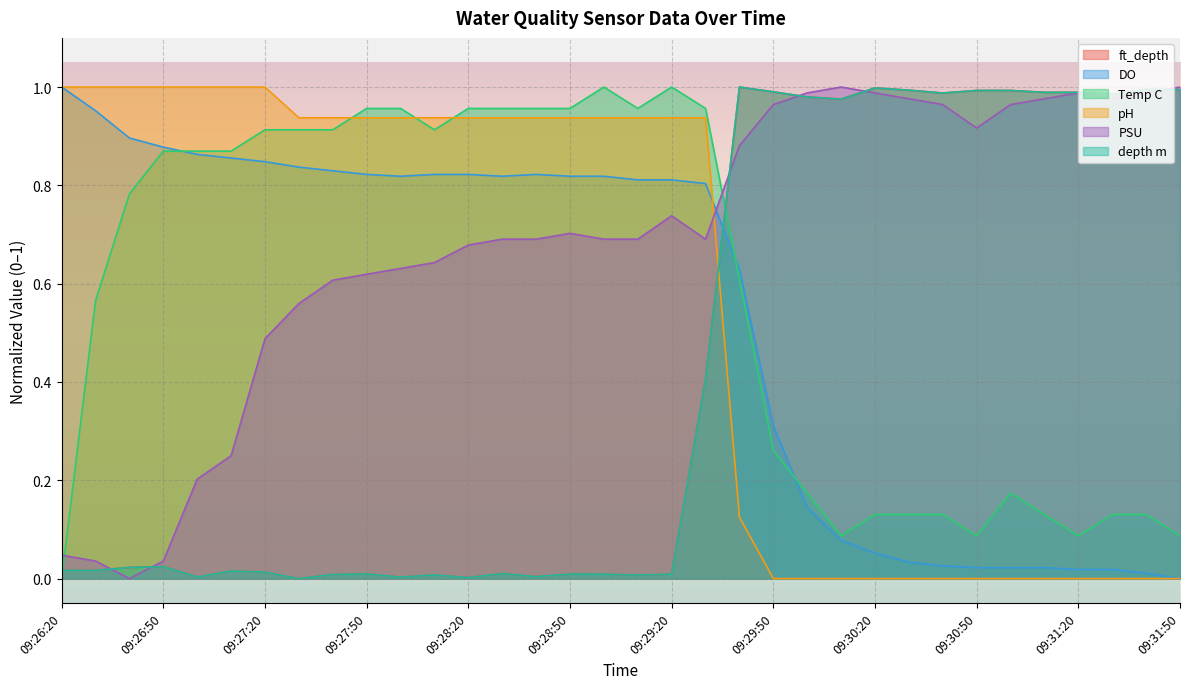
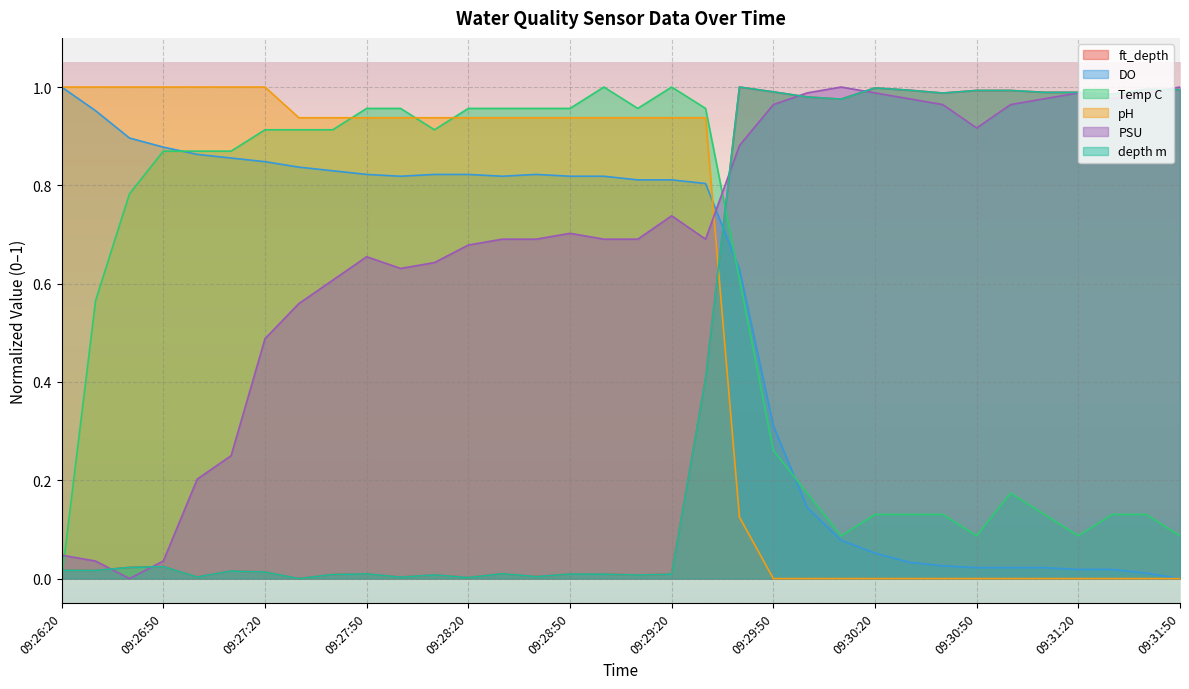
PSU, 09:27:50: 0.62 -> 0.65
